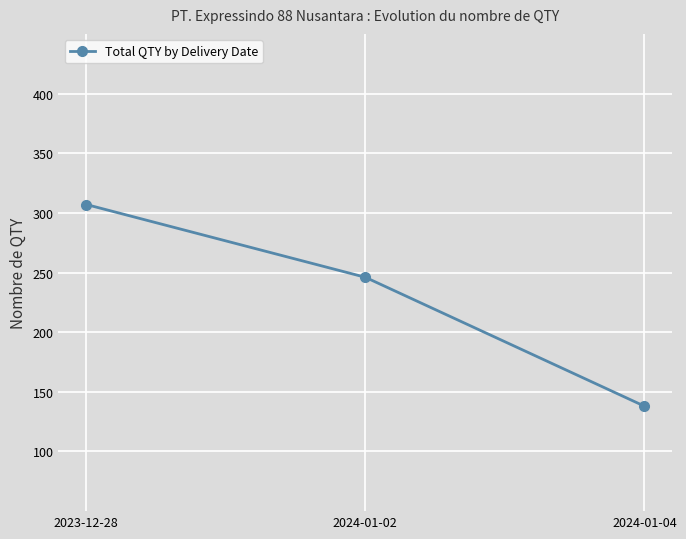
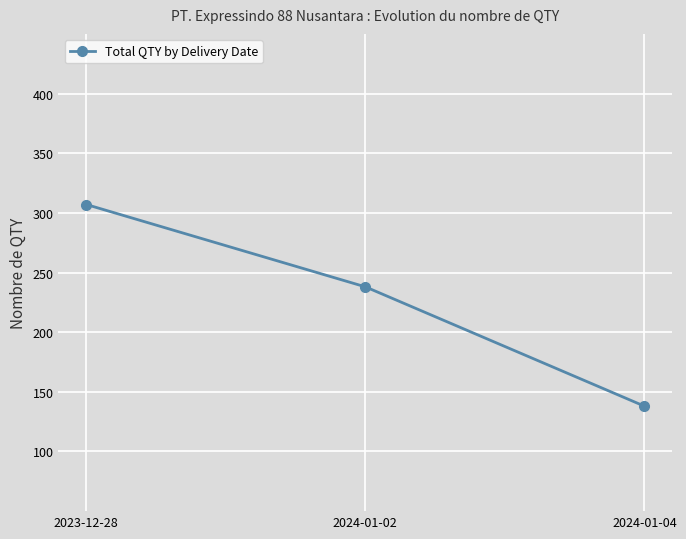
2024-01-02: 246 -> 238
